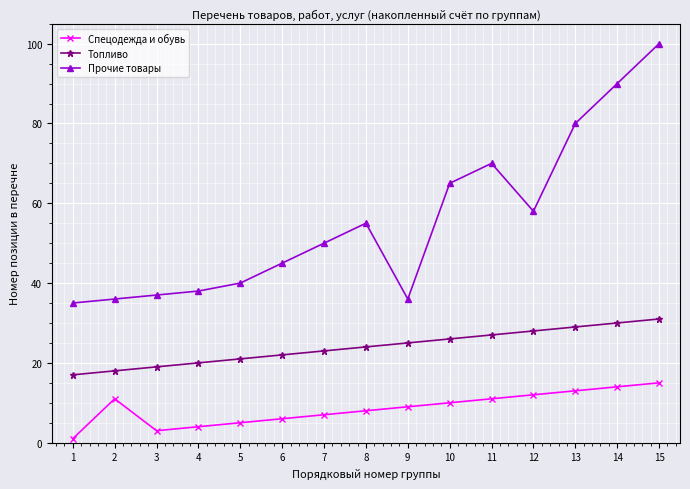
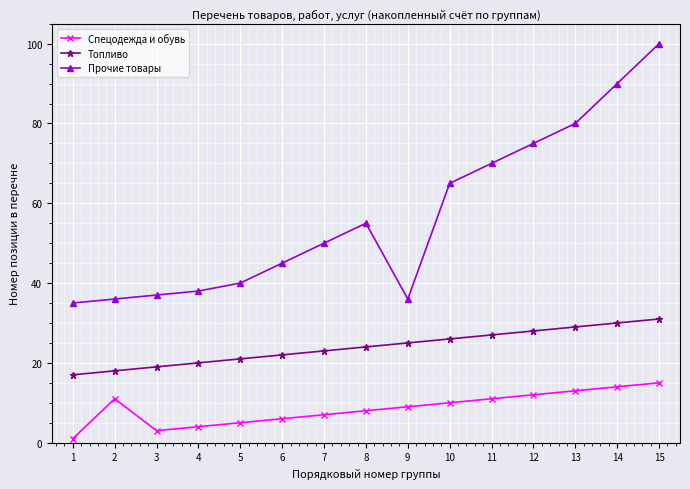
Прочие товары, 12: 58 -> 75
